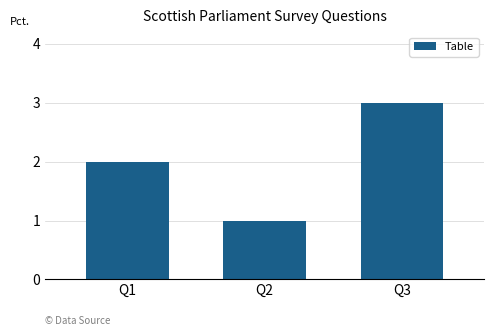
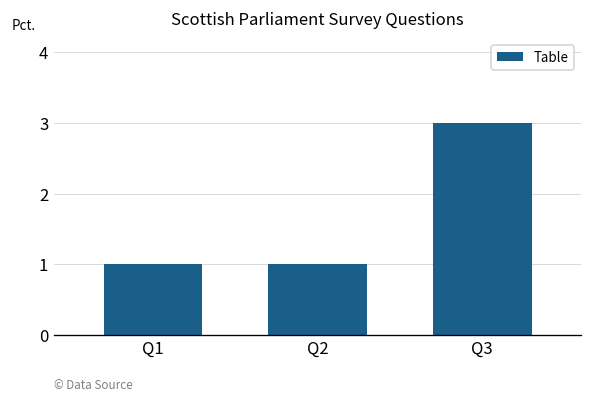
Q1: 2 -> 1
